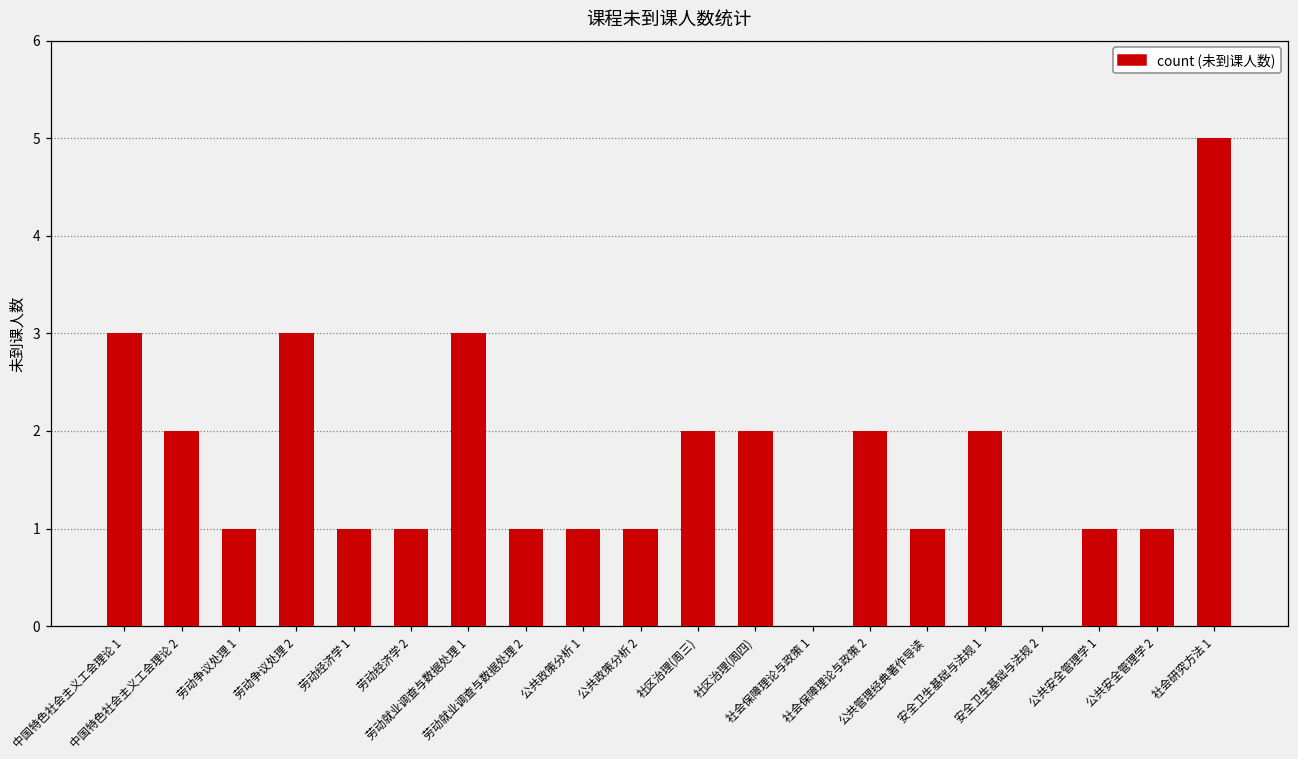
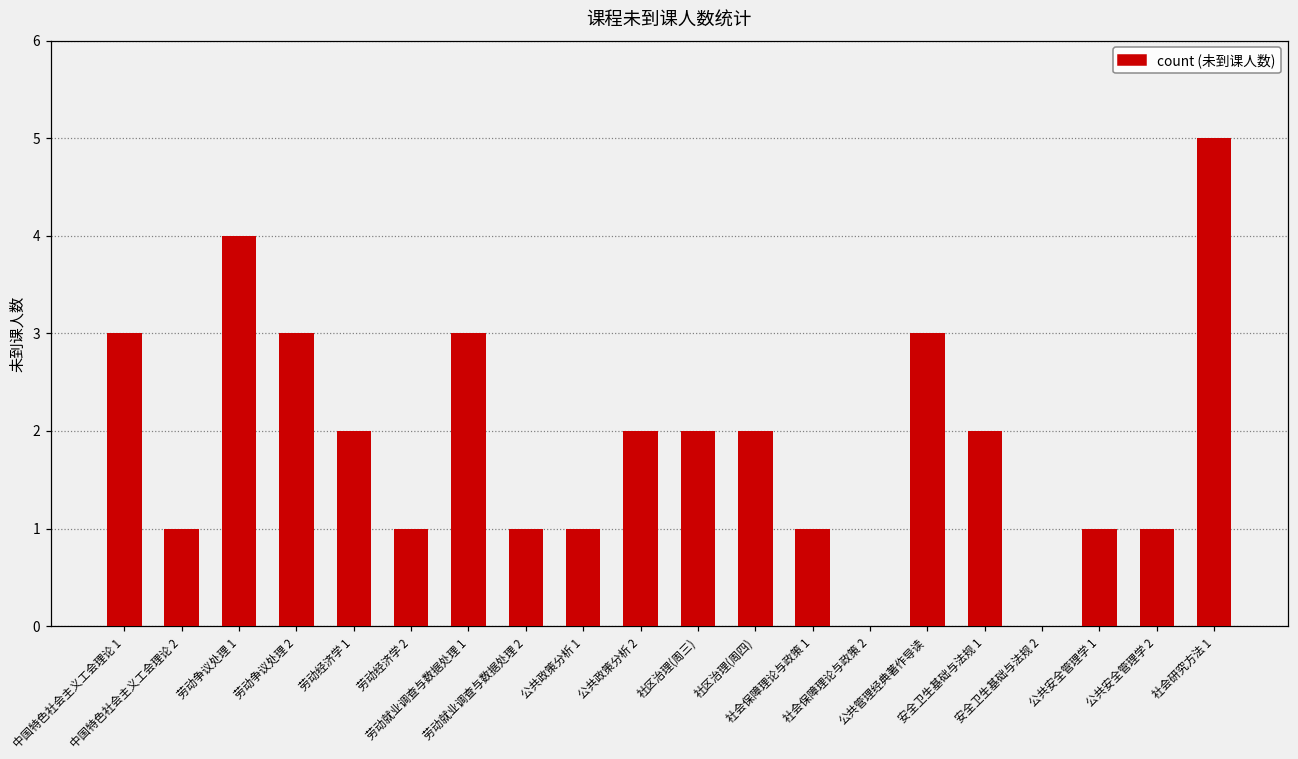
中国特色社会主义工会理论 2: 2 -> 1
劳动争议处理 1: 1 -> 4
劳动经济学 1: 1 -> 2
公共政策分析 2: 1 -> 2
社会保障理论与政策 1: 0 -> 1
社会保障理论与政策 2: 2 -> 0
公共管理经典著作导读: 1 -> 3
